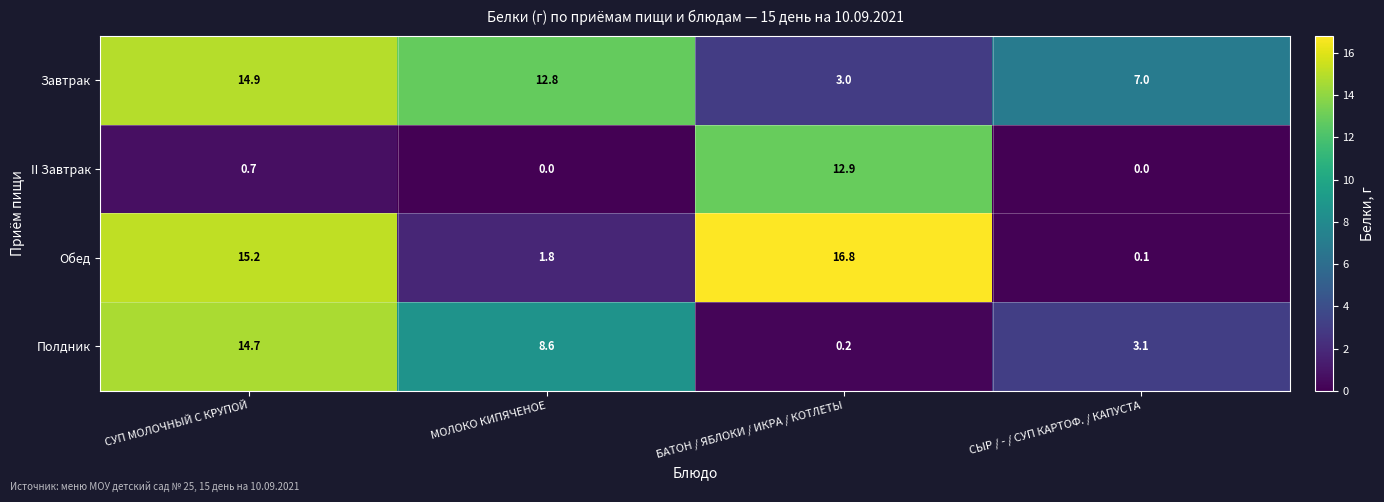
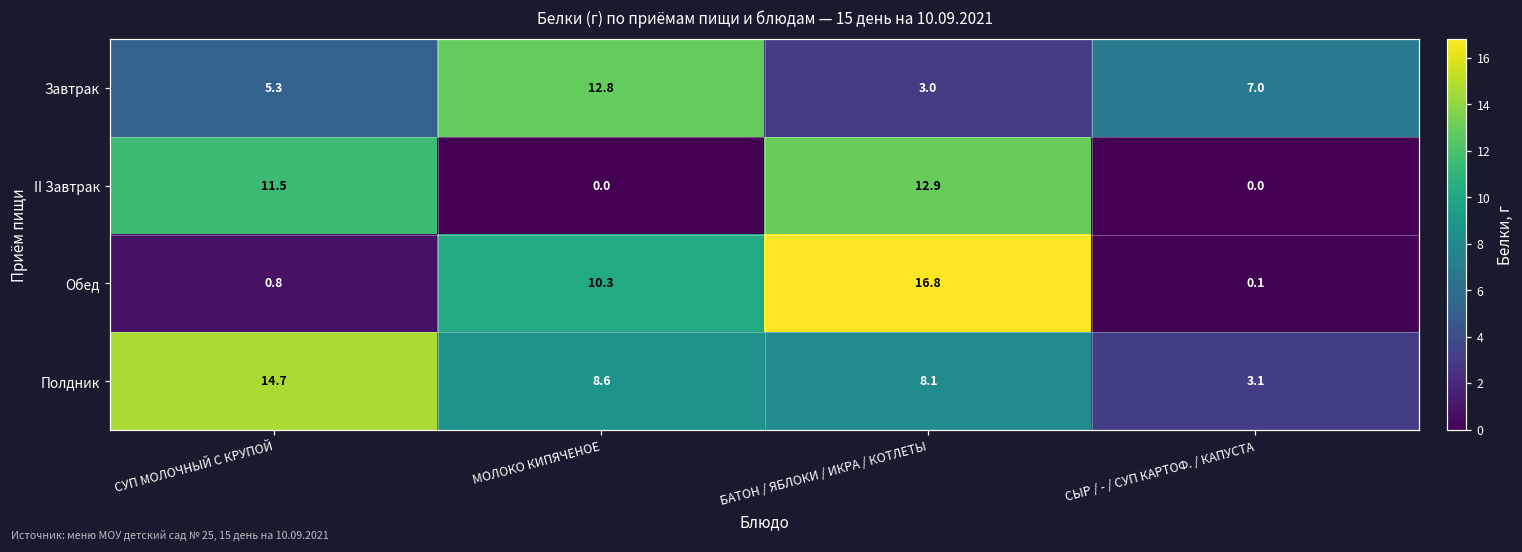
Завтрак, СУП МОЛОЧНЫЙ С КРУПОЙ: 14.9 -> 5.3
II Завтрак, СУП МОЛОЧНЫЙ С КРУПОЙ: 0.7 -> 11.5
Обед, СУП МОЛОЧНЫЙ С КРУПОЙ: 15.2 -> 0.8
Обед, МОЛОКО КИПЯЧЕНОЕ: 1.8 -> 10.3
Полдник, БАТОН / ЯБЛОКИ / ИКРА / КОТЛЕТЫ: 0.2 -> 8.1
